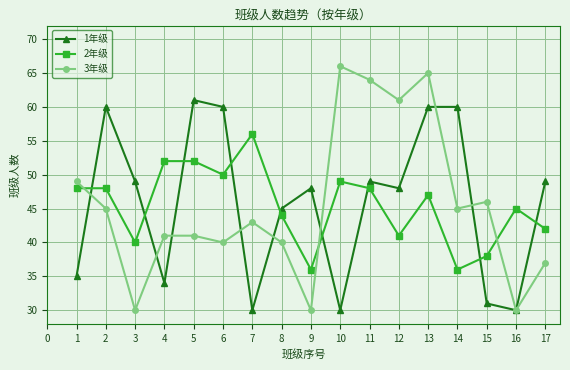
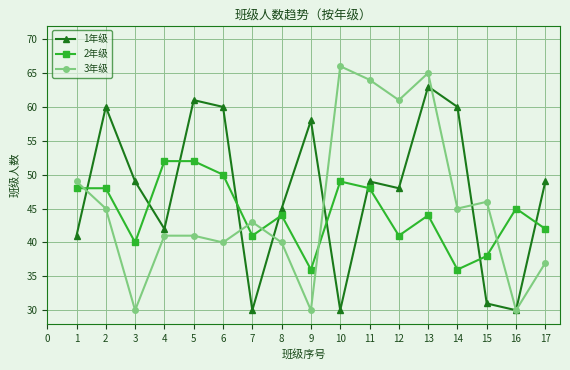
1年级, 1: 35 -> 41
1年级, 4: 34 -> 42
2年级, 7: 56 -> 41
1年级, 9: 48 -> 58
1年级, 13: 60 -> 63
2年级, 13: 47 -> 44
